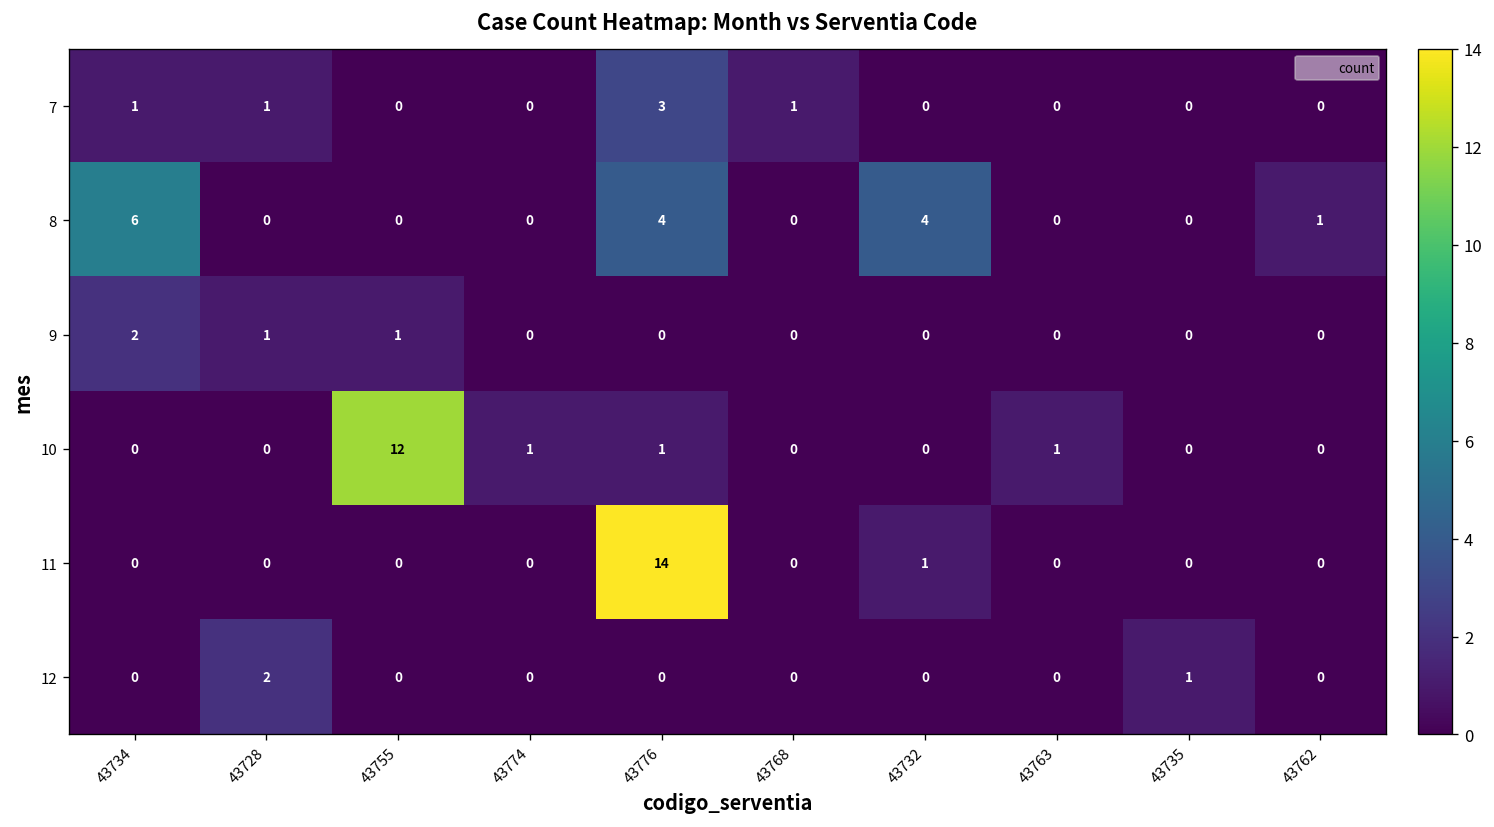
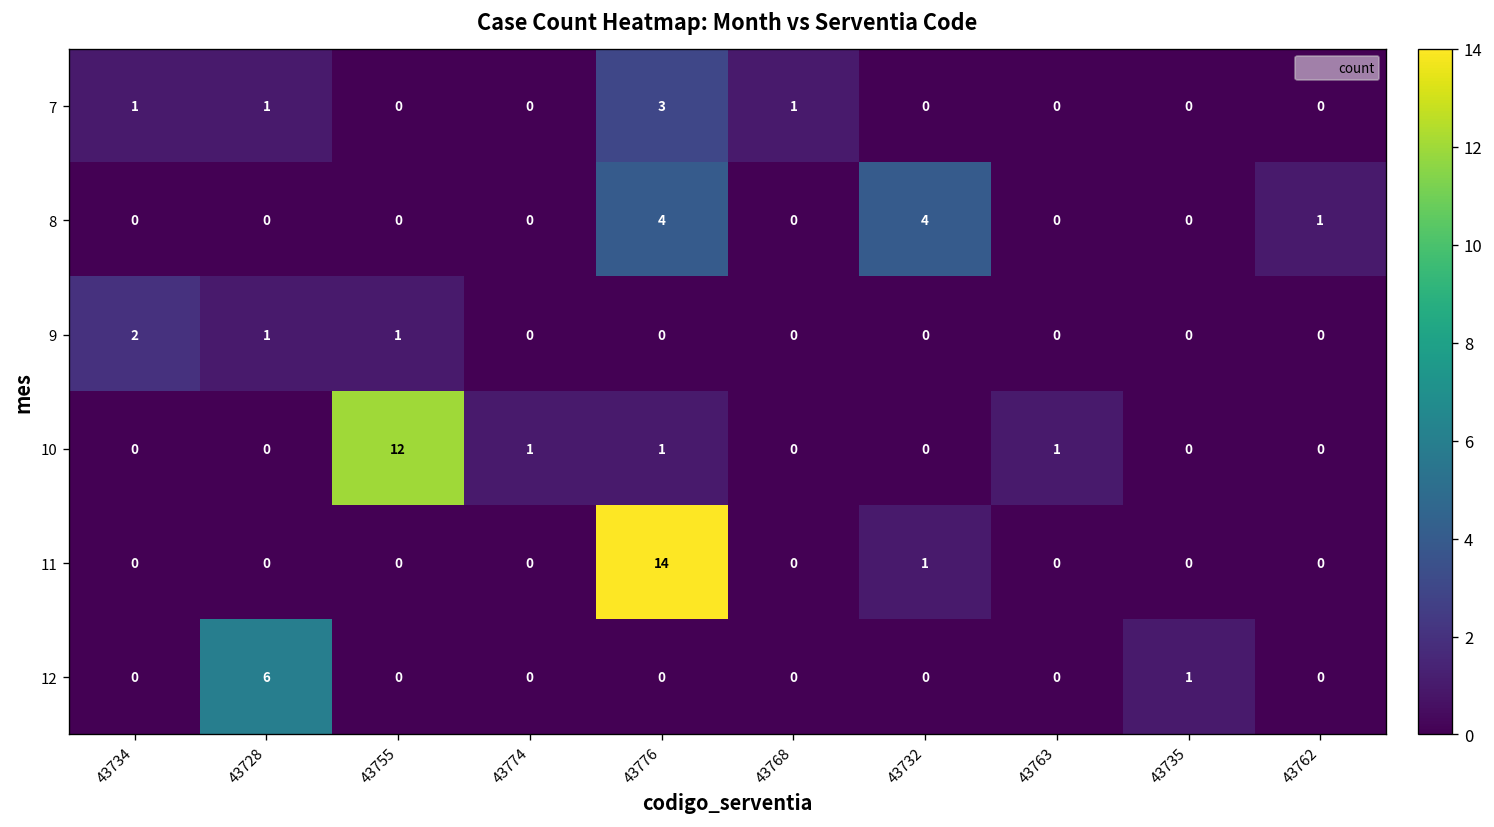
8, 43734: 6 -> 0
12, 43728: 2 -> 6
